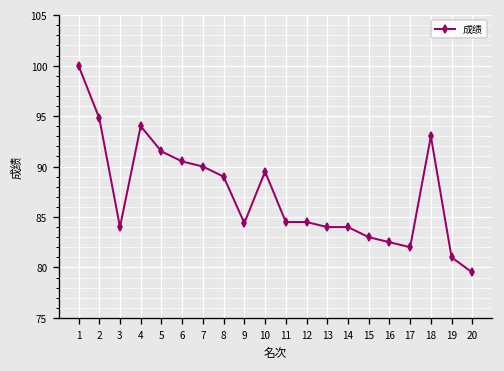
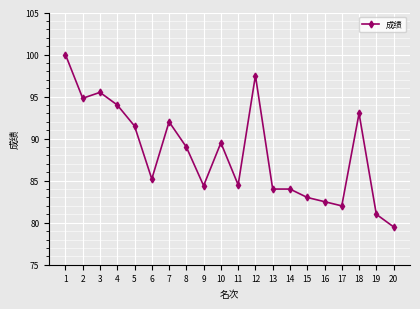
3: 84 -> 96
6: 91 -> 85
7: 90 -> 92
12: 85 -> 98
